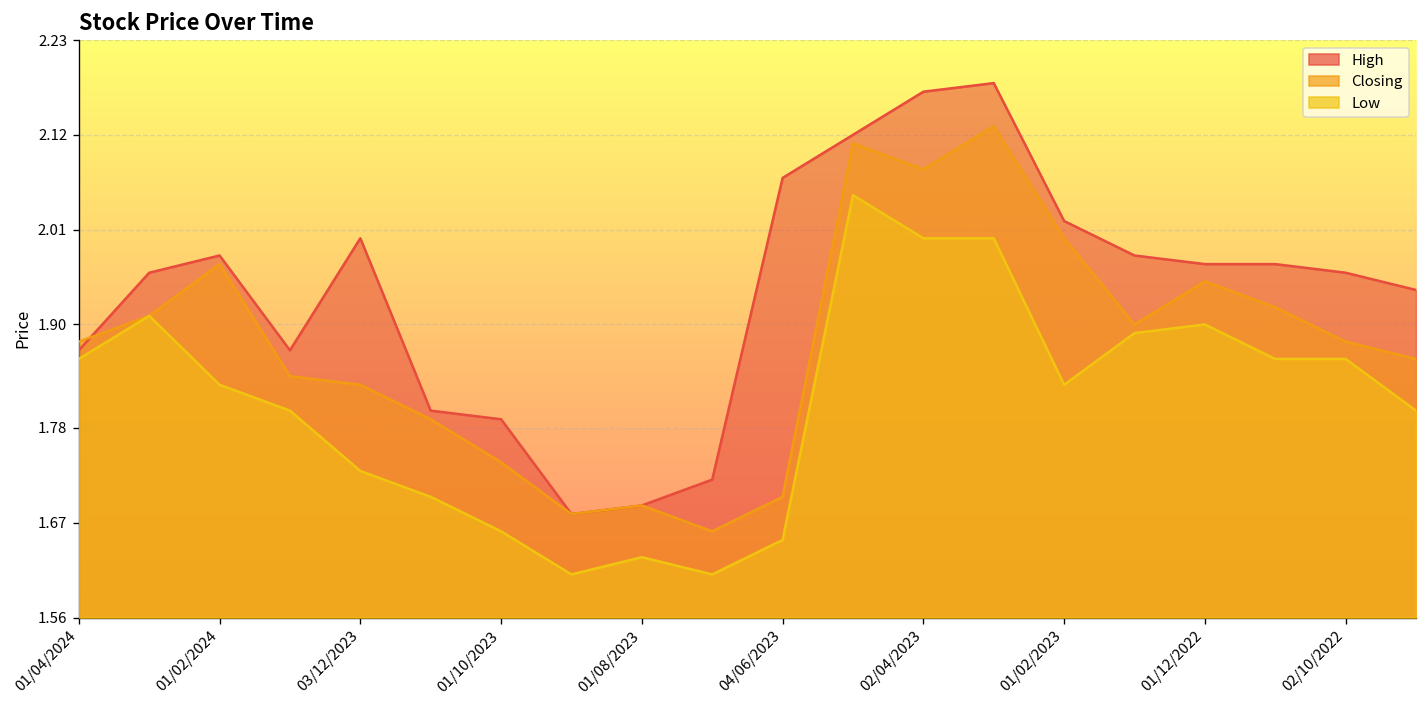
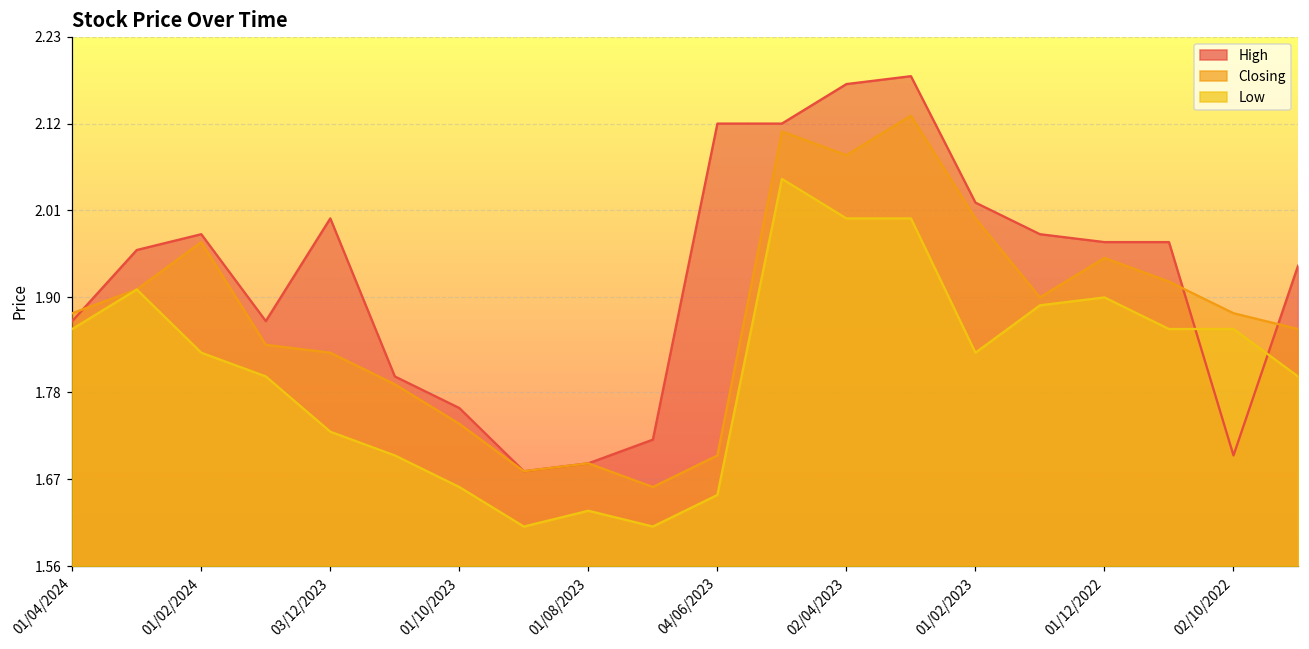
High, 01/10/2023: 1.79 -> 1.76
High, 04/06/2023: 2.07 -> 2.12
High, 02/10/2022: 1.96 -> 1.70
